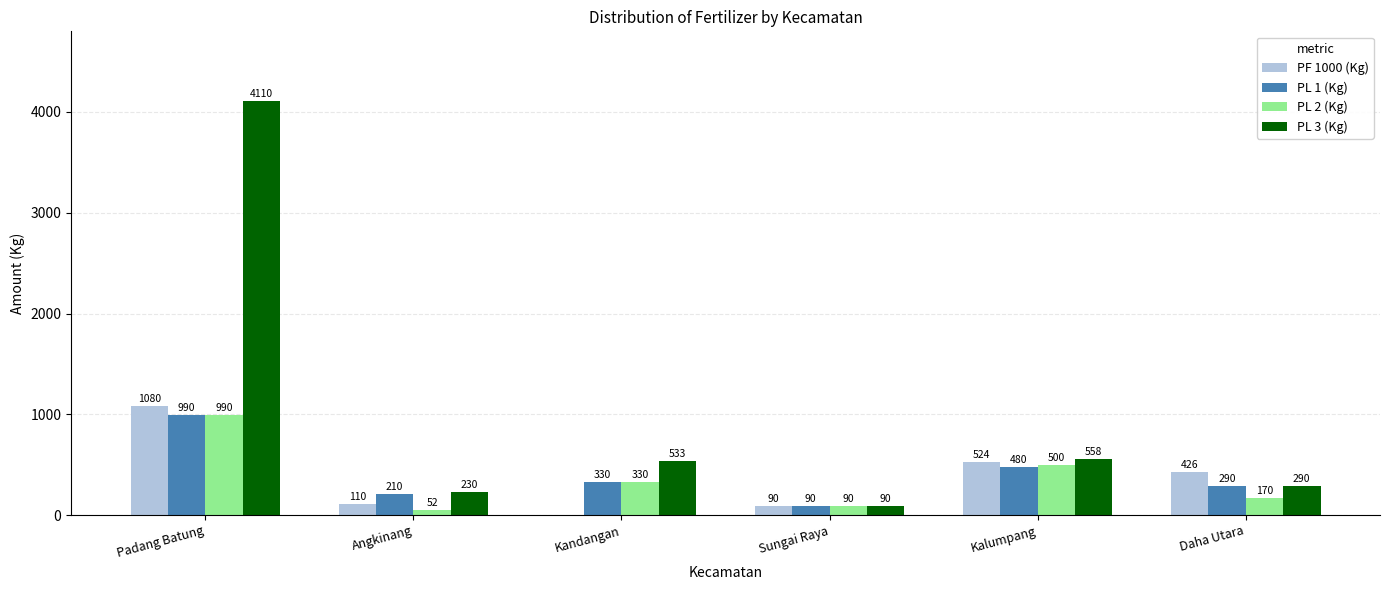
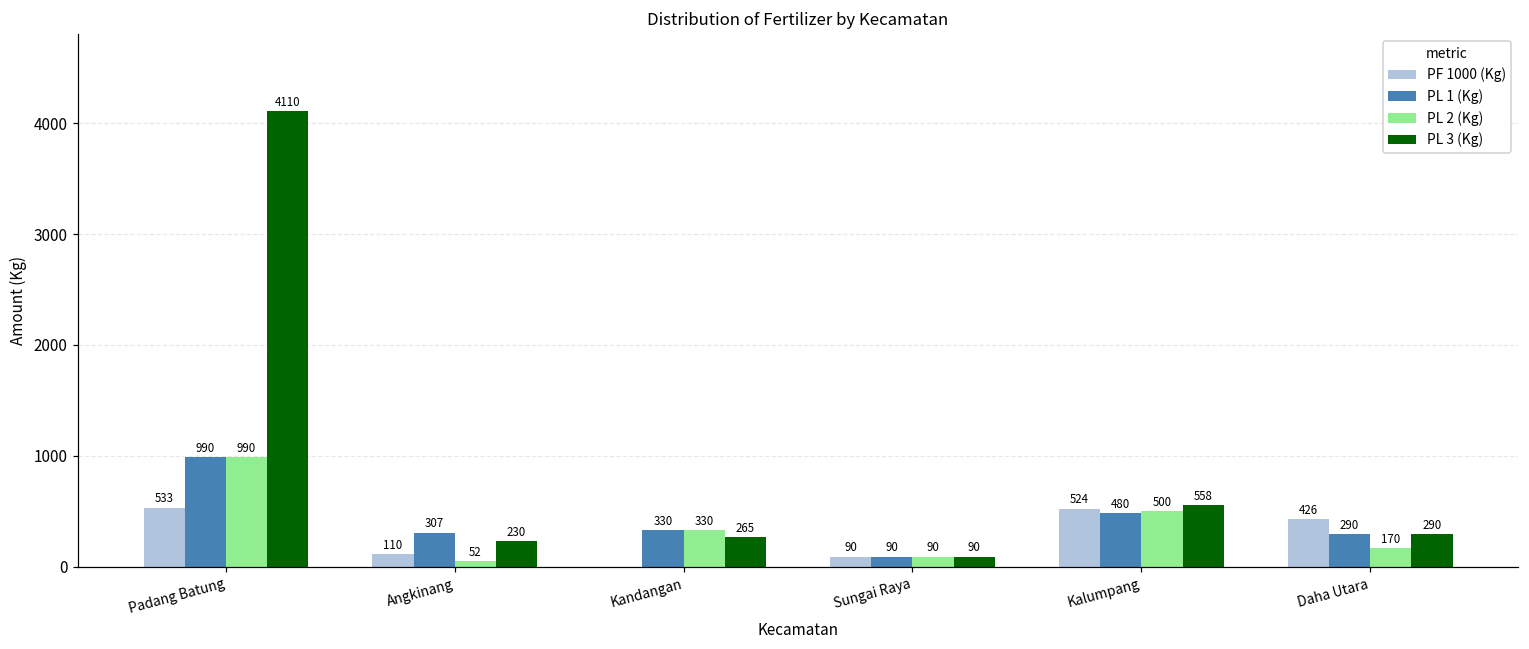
PF 1000 (Kg), Padang Batung: 1080 -> 533
PL 1 (Kg), Angkinang: 210 -> 307
PL 3 (Kg), Kandangan: 533 -> 265
